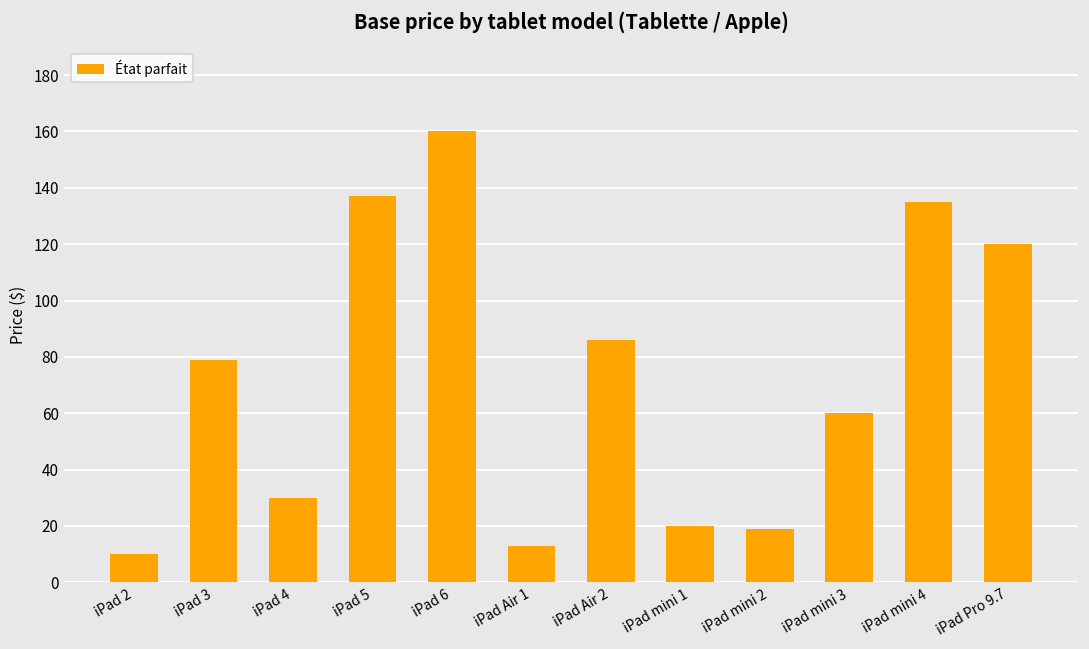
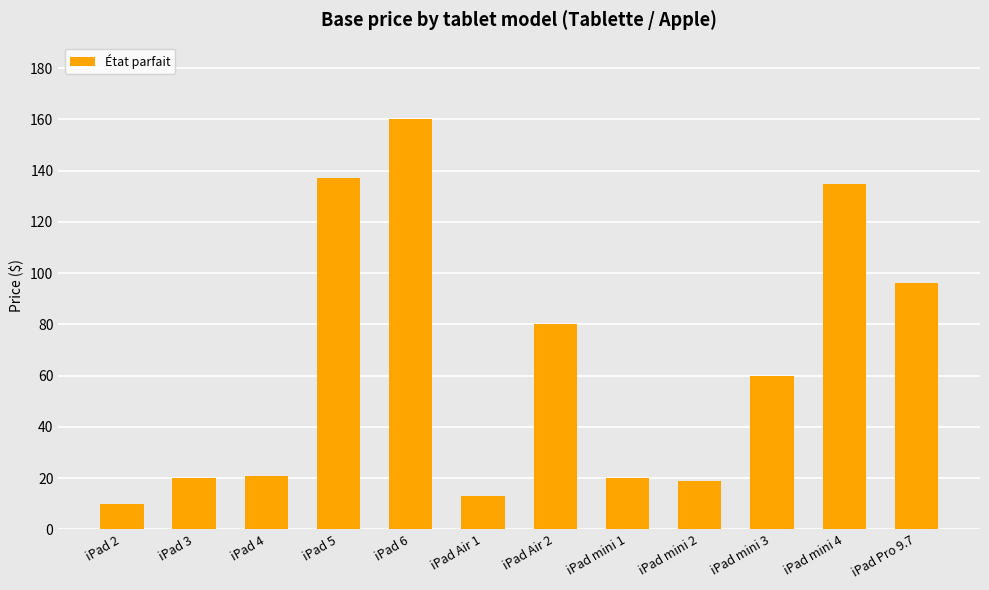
iPad 3: 79 -> 20
iPad 4: 30 -> 21
iPad Air 2: 86 -> 80
iPad Pro 9.7: 120 -> 96
